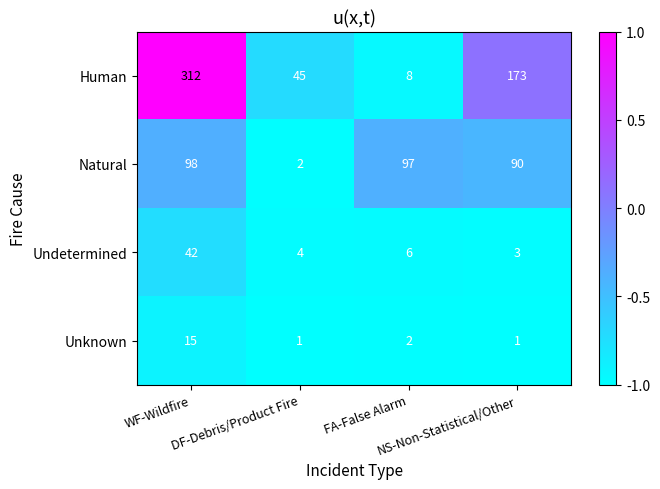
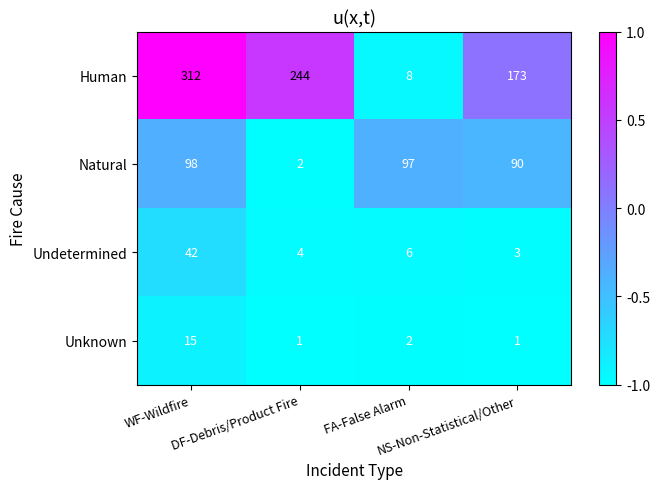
Human, DF-Debris/Product Fire: 45 -> 244
